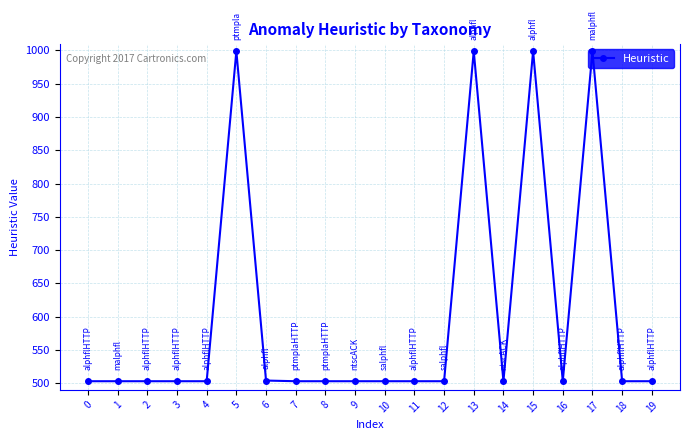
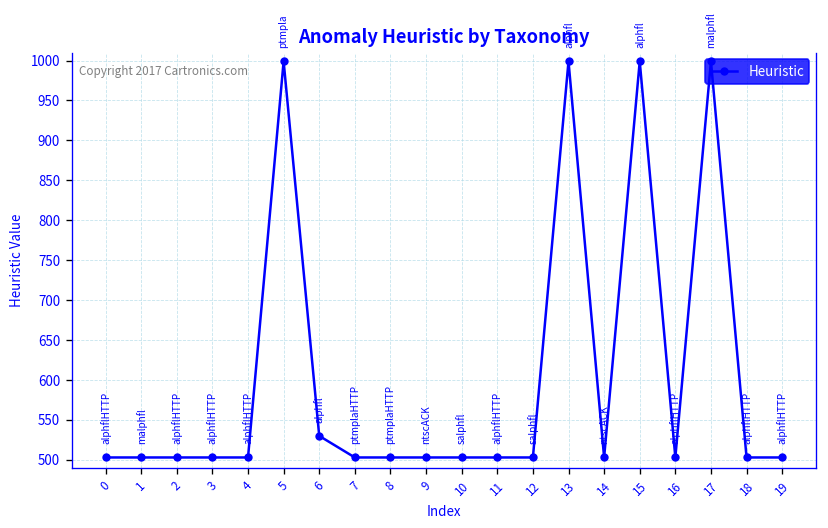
6: 500 -> 530
